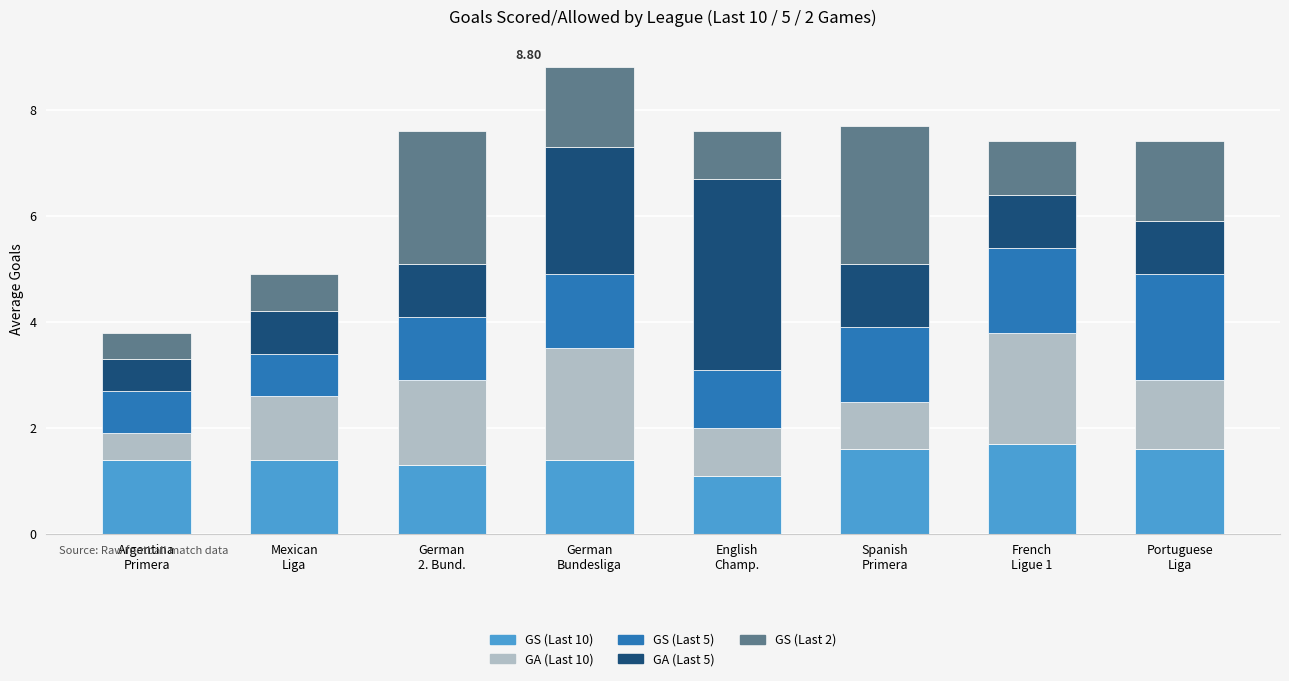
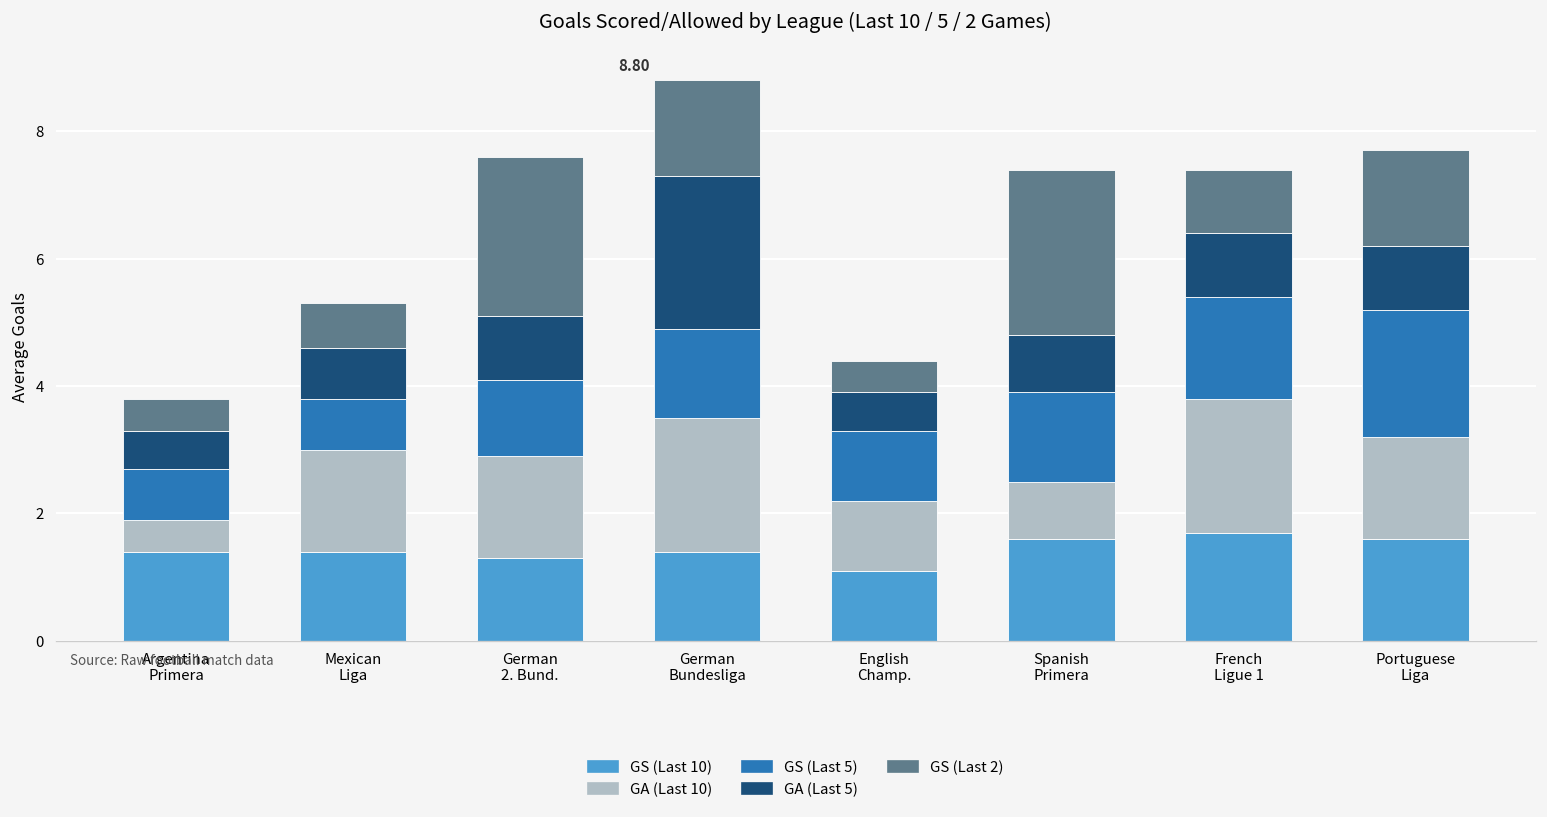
GA (Last 10), Mexican Liga: 1.2 -> 1.6
GA (Last 10), English Champ.: 0.9 -> 1.1
GA (Last 5), English Champ.: 3.6 -> 0.6
GS (Last 2), English Champ.: 0.9 -> 0.5
GA (Last 5), Spanish Primera: 1.2 -> 0.9
GA (Last 10), Portuguese Liga: 1.3 -> 1.6
